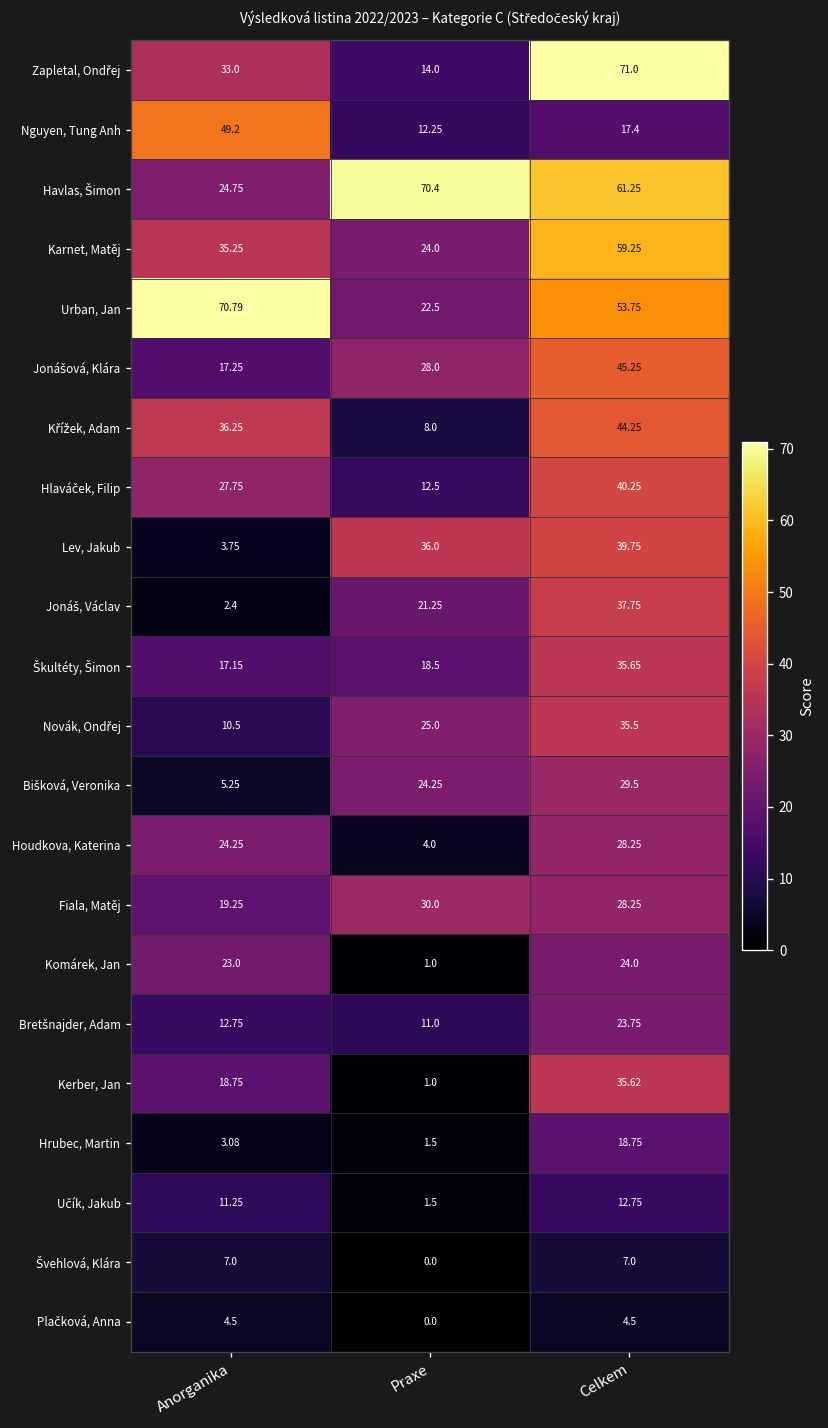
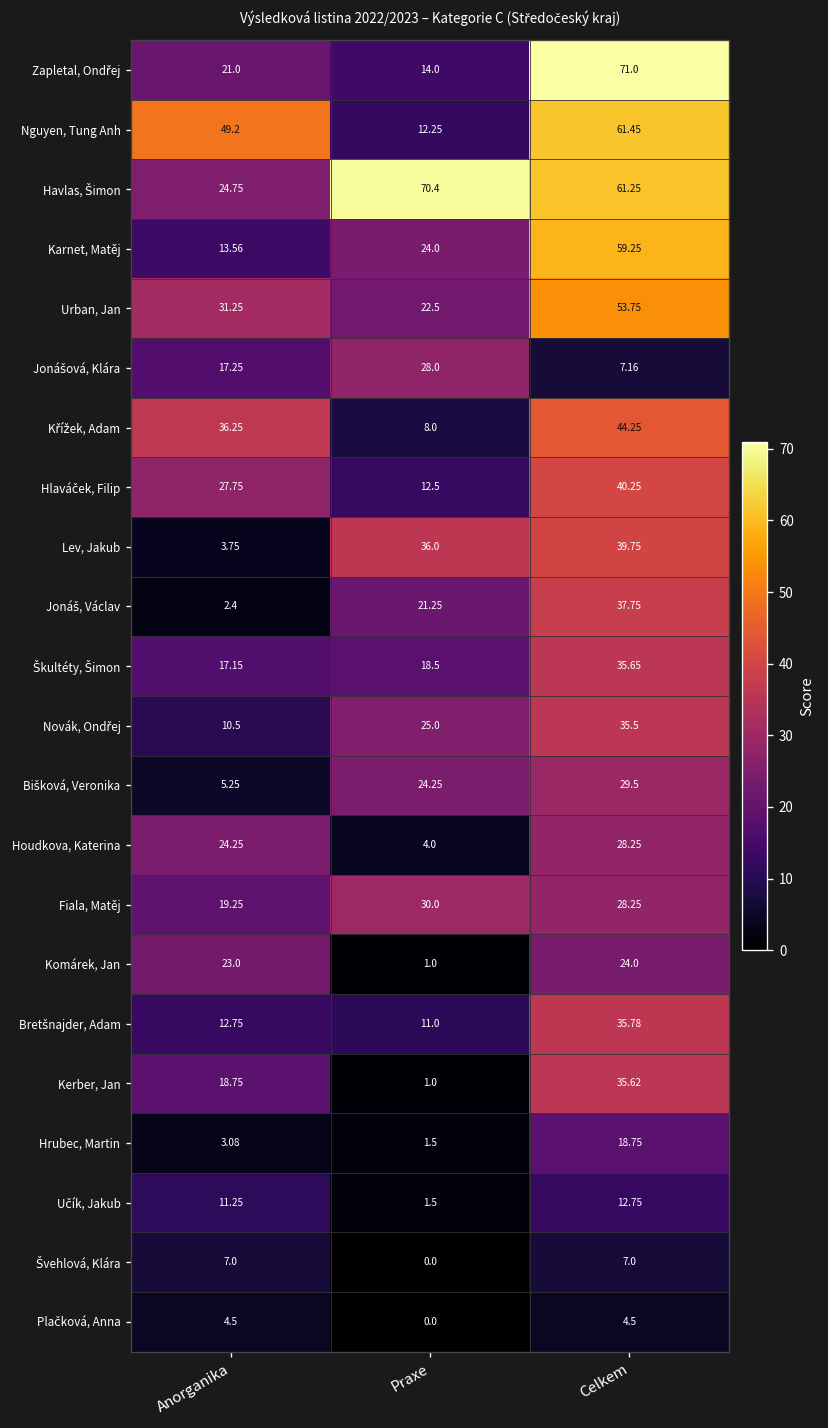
Zapletal, Ondřej, Anorganika: 33.0 -> 21.0
Nguyen, Tung Anh, Celkem: 17.4 -> 61.45
Karnet, Matěj, Anorganika: 35.25 -> 13.56
Urban, Jan, Anorganika: 70.79 -> 31.25
Jonášová, Klára, Celkem: 45.25 -> 7.16
Bretšnajder, Adam, Celkem: 23.75 -> 35.78
